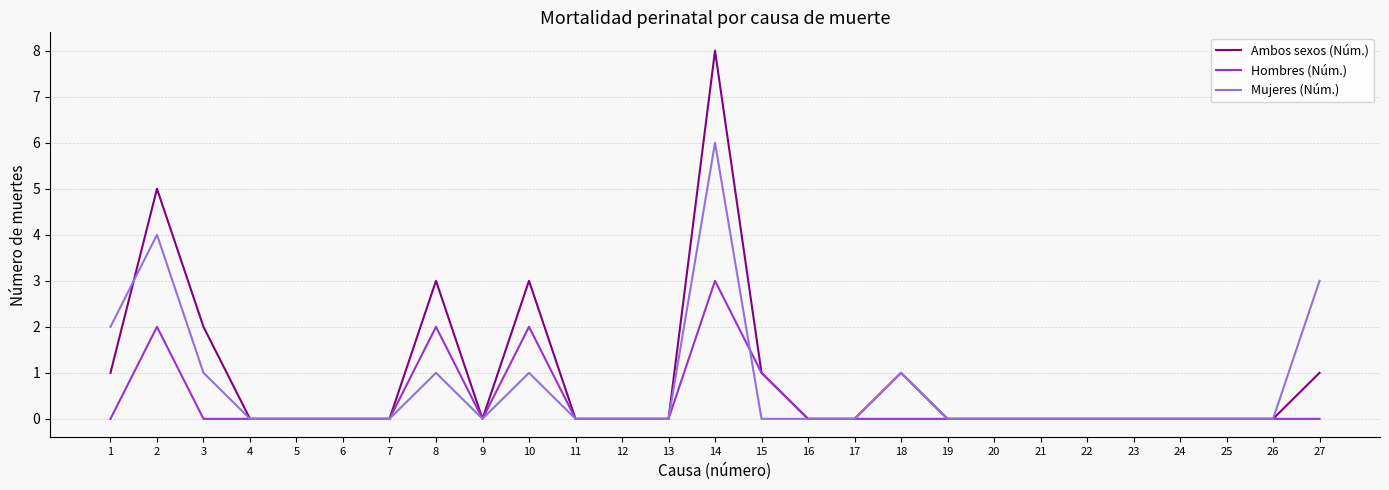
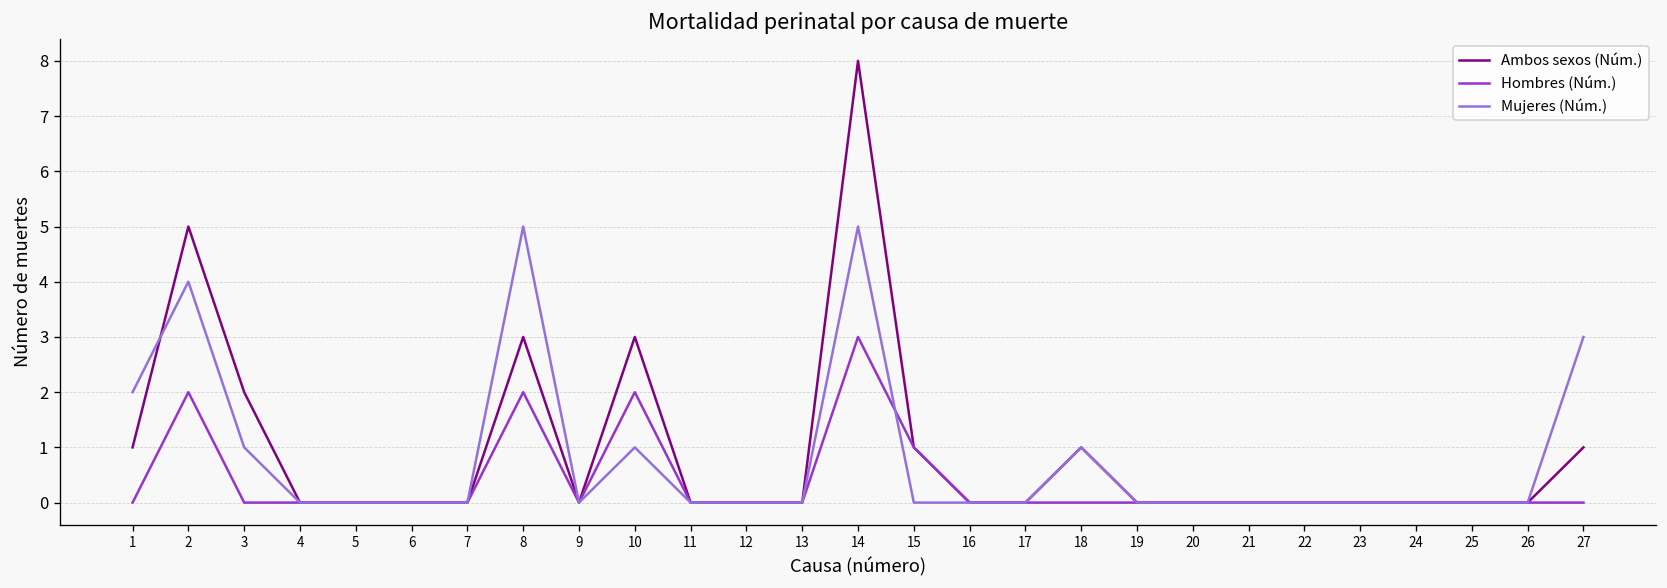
Mujeres (Núm.), 8: 1 -> 5
Mujeres (Núm.), 14: 6 -> 5
